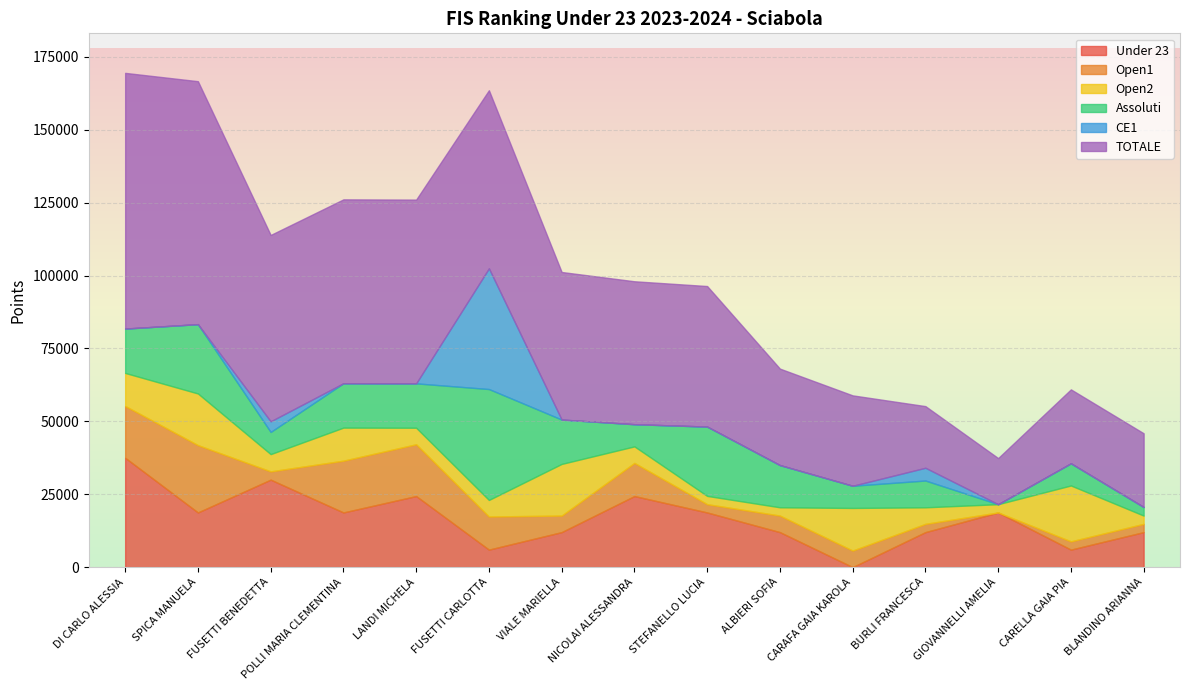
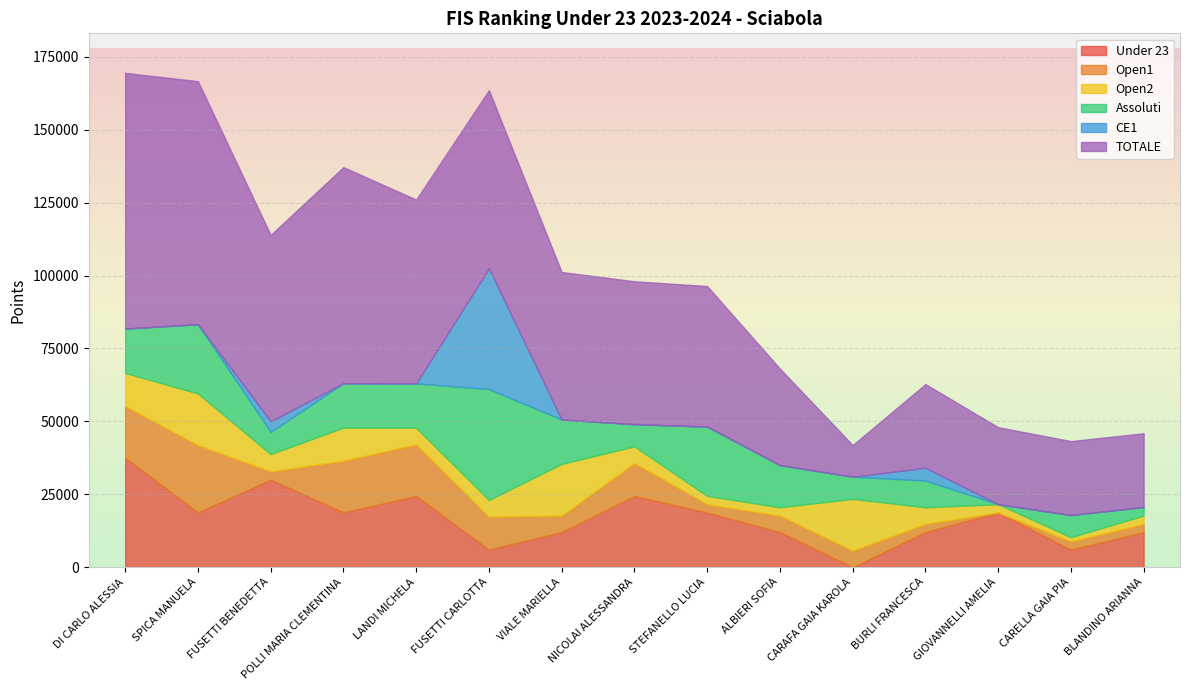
TOTALE, POLLI MARIA CLEMENTINA: 63000 -> 74000
Open2, CARAFA GAIA KAROLA: 15000 -> 18000
TOTALE, CARAFA GAIA KAROLA: 31000 -> 11000
TOTALE, BURLI FRANCESCA: 21000 -> 29000
TOTALE, GIOVANNELLI AMELIA: 16000 -> 26000
Open2, CARELLA GAIA PIA: 19000 -> 1000
